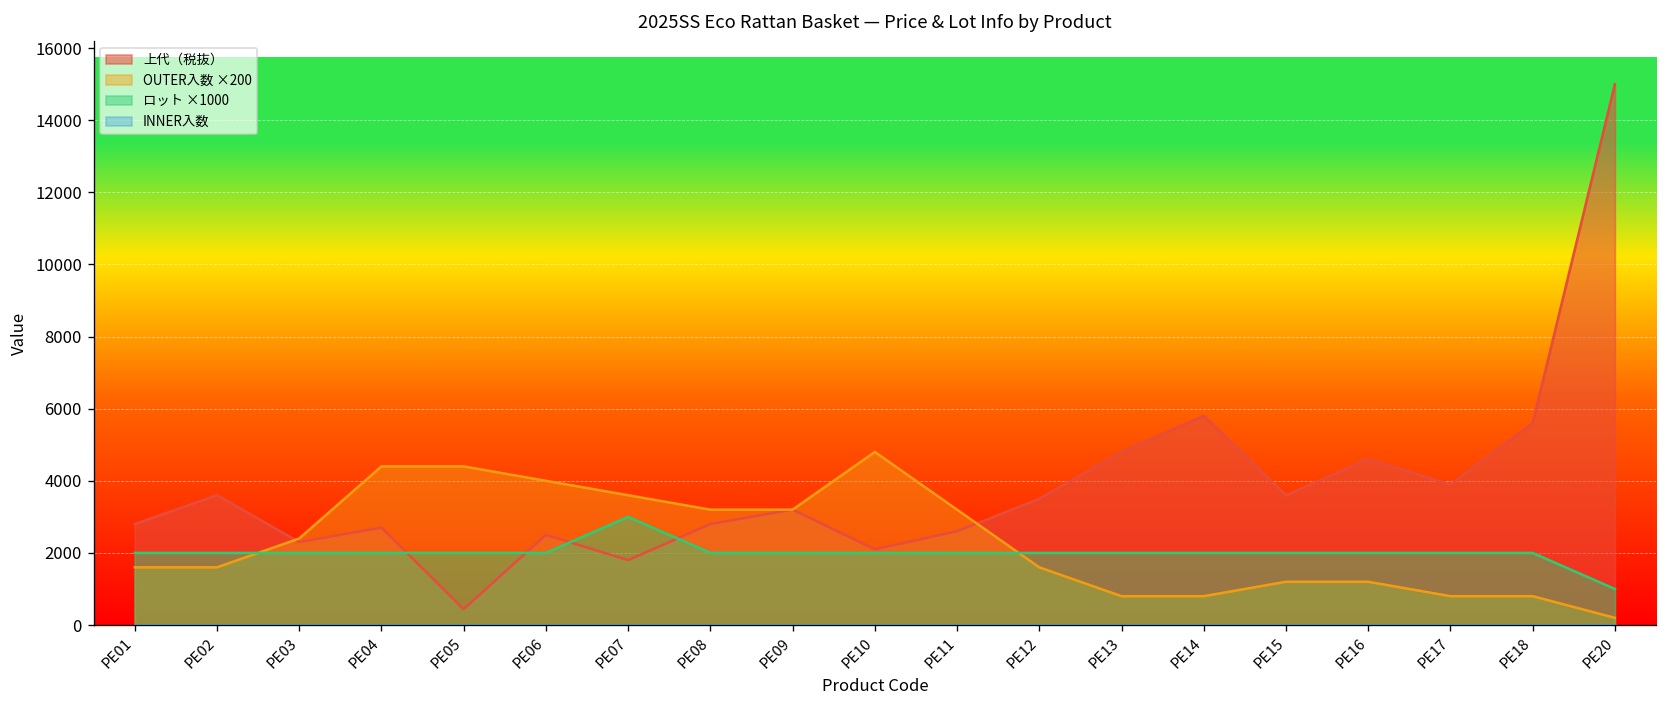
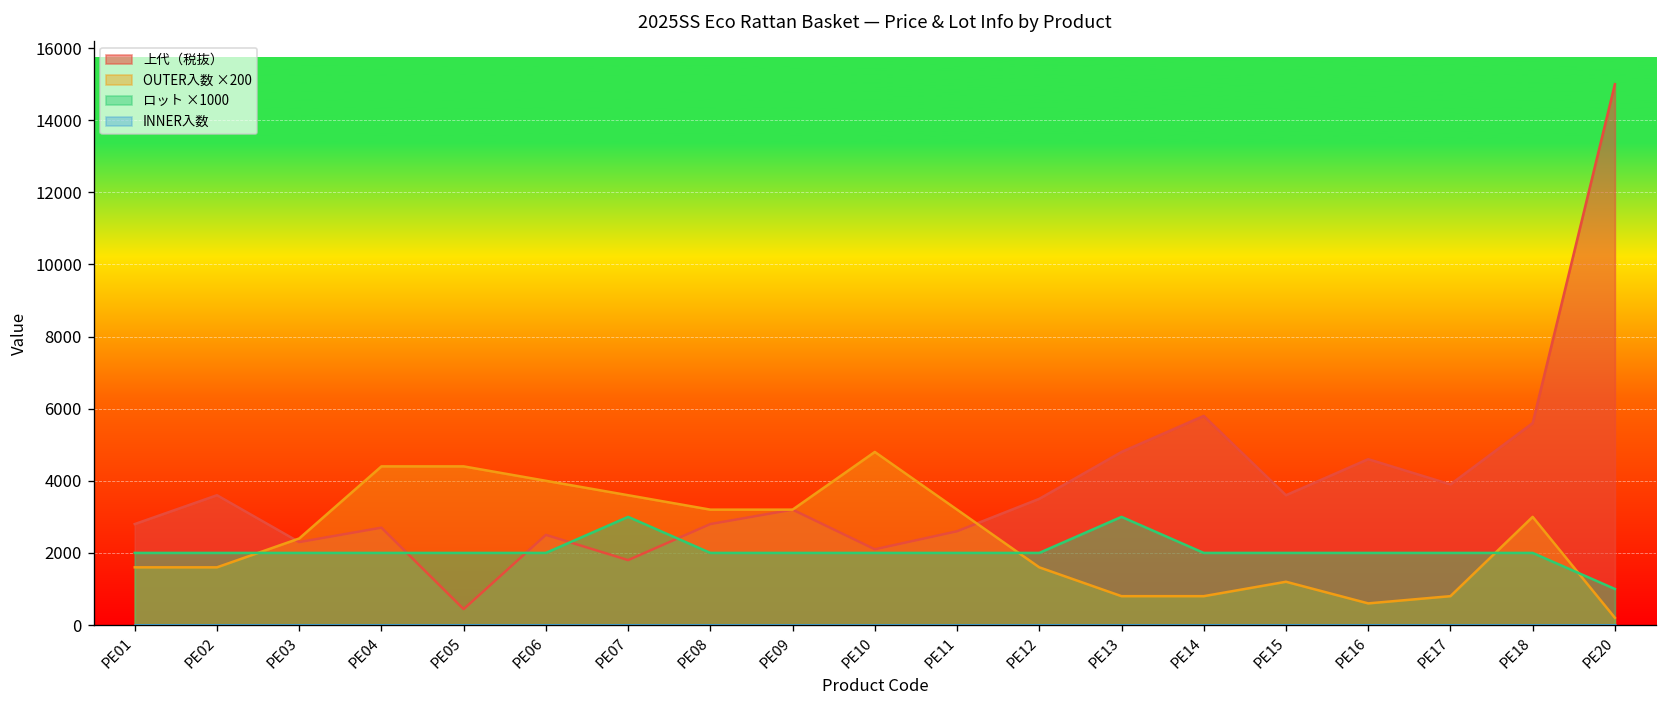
ロット ×1000, PE13: 2000 -> 3000
OUTER入数 ×200, PE16: 1200 -> 600
OUTER入数 ×200, PE18: 800 -> 3000
